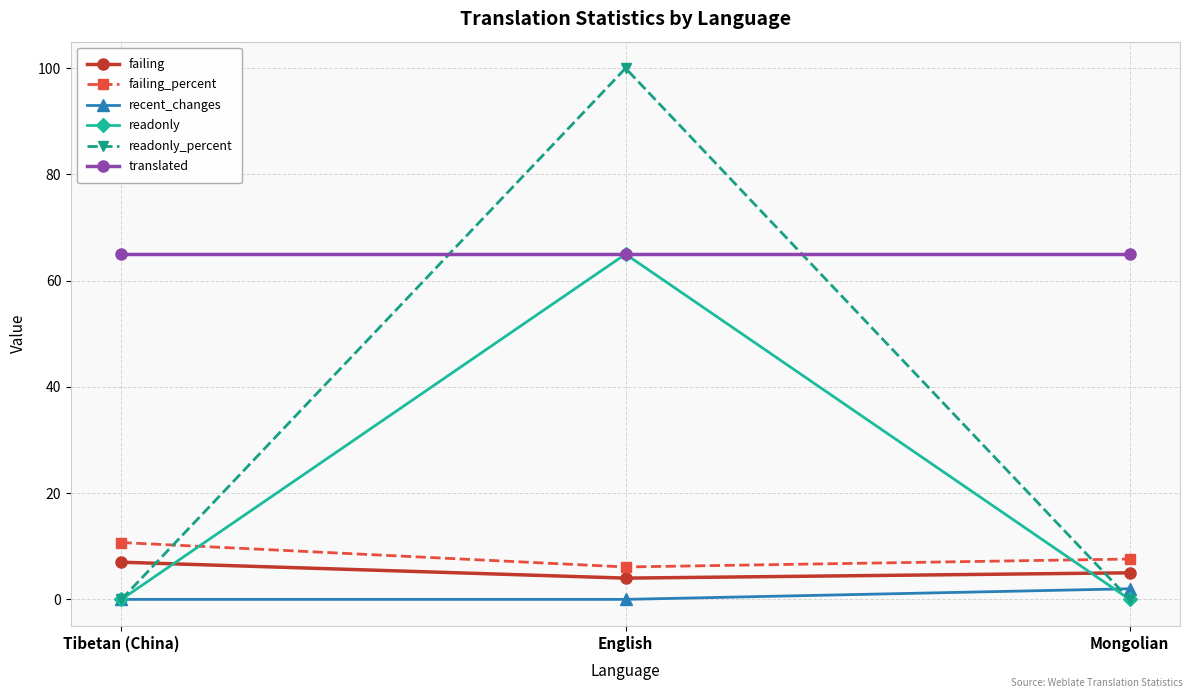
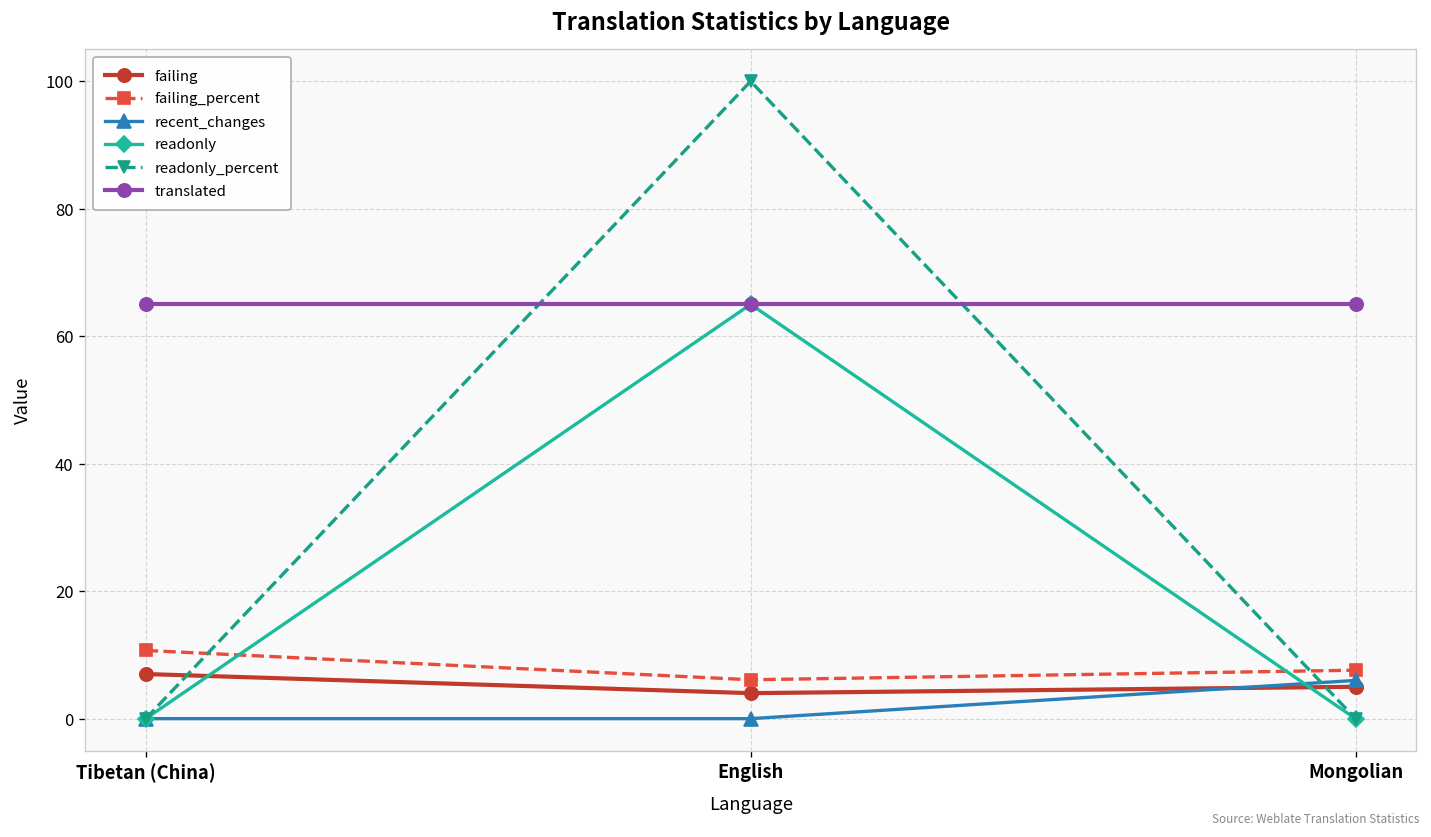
recent_changes, Mongolian: 2 -> 6
